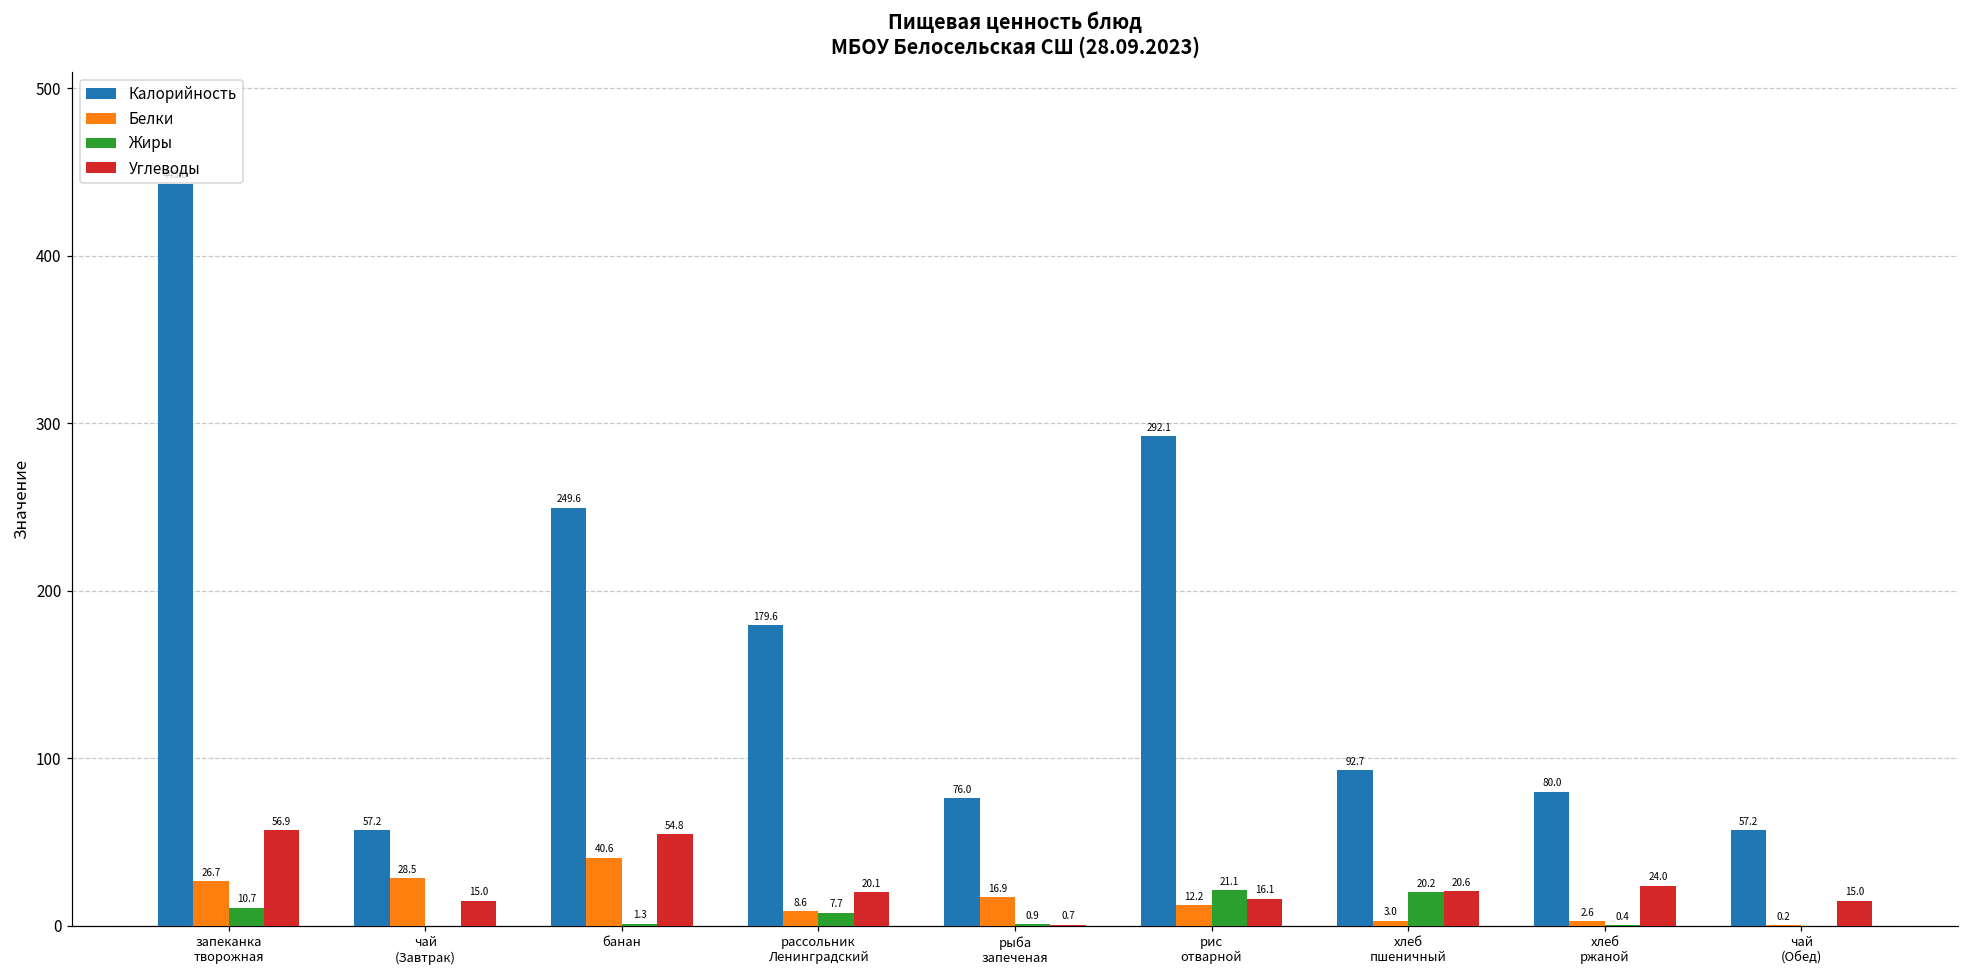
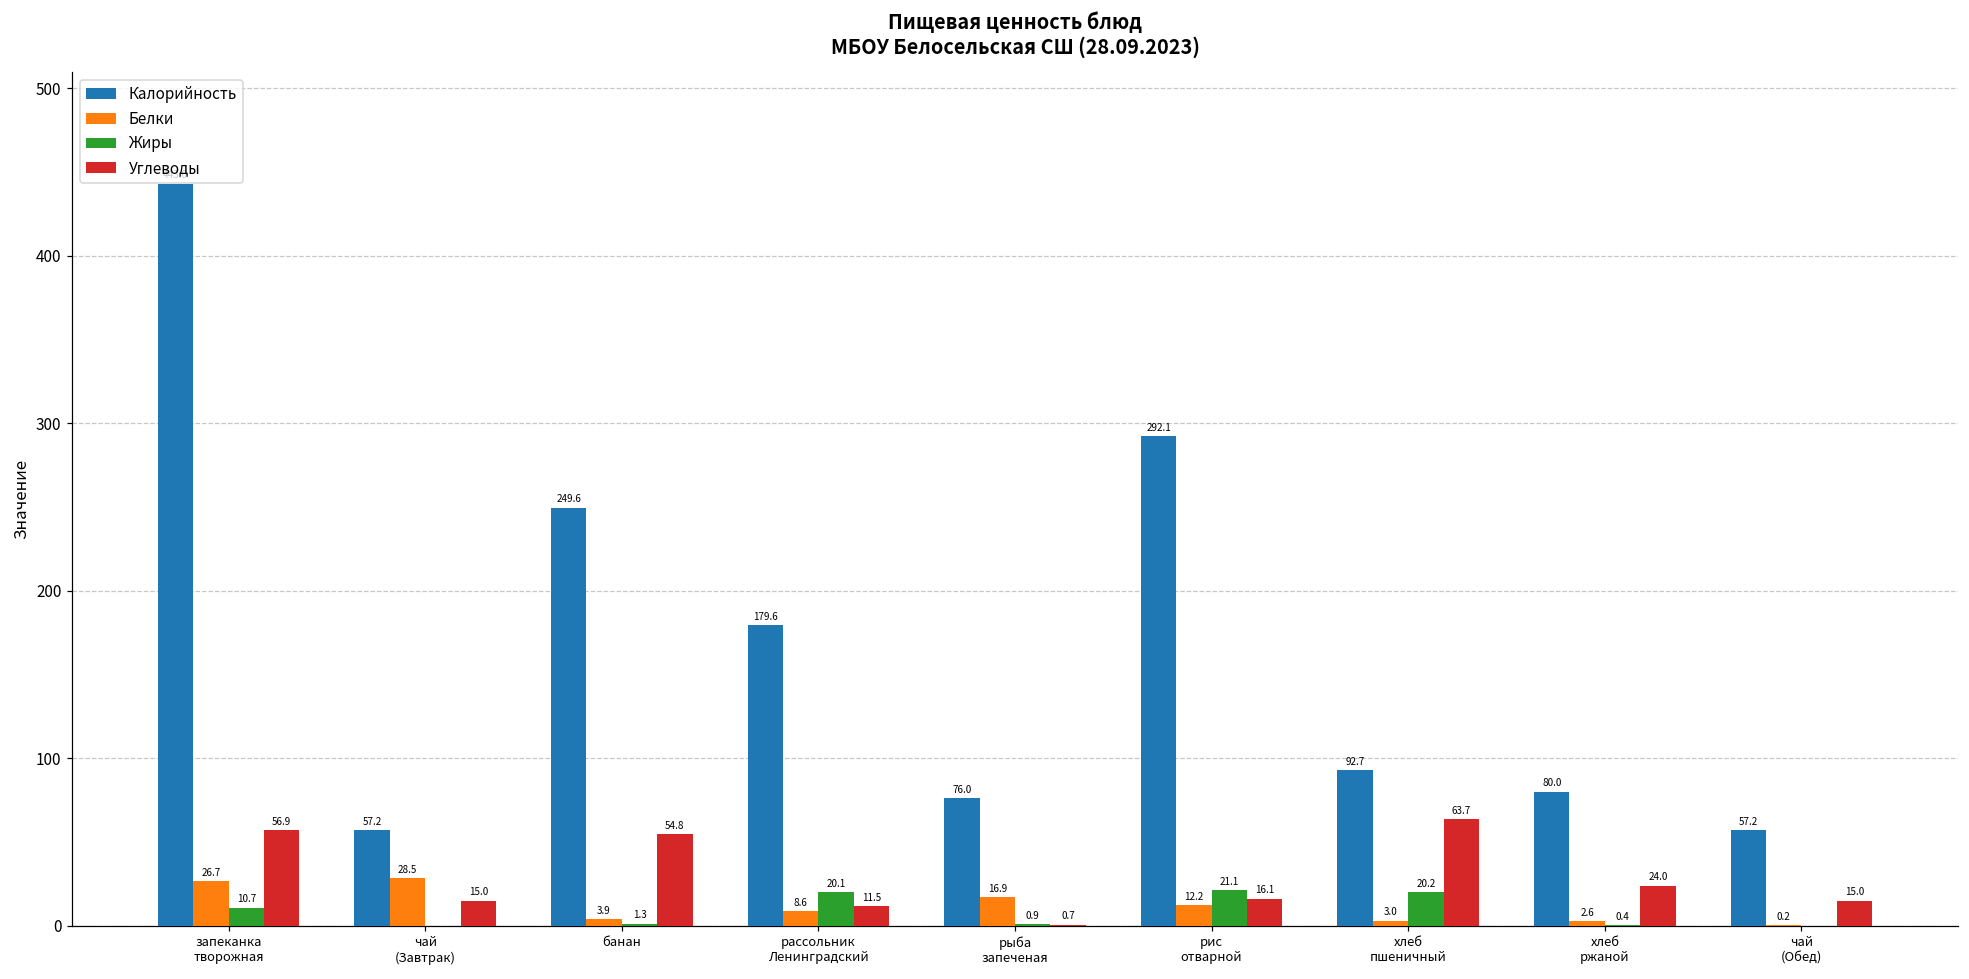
Белки, банан: 40.6 -> 3.9
Жиры, рассольник Ленинградский: 7.7 -> 20.1
Углеводы, рассольник Ленинградский: 20.1 -> 11.5
Углеводы, хлеб пшеничный: 20.6 -> 63.7
